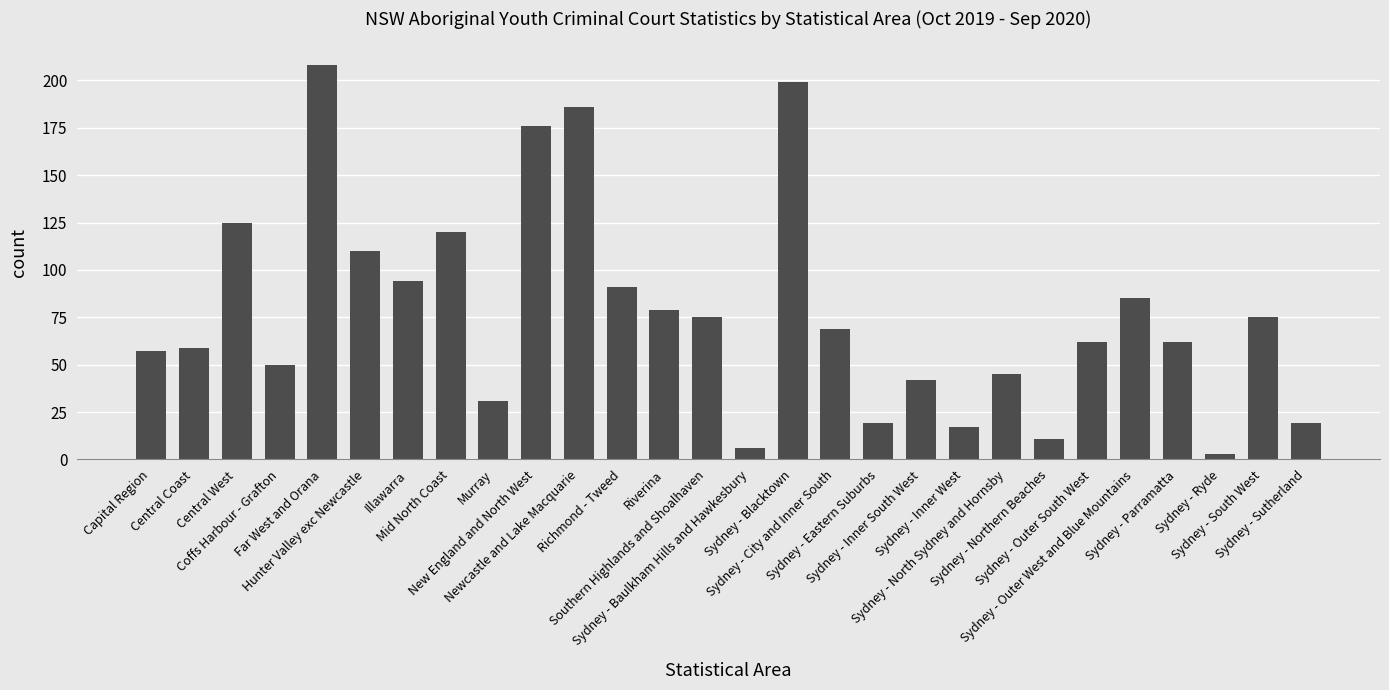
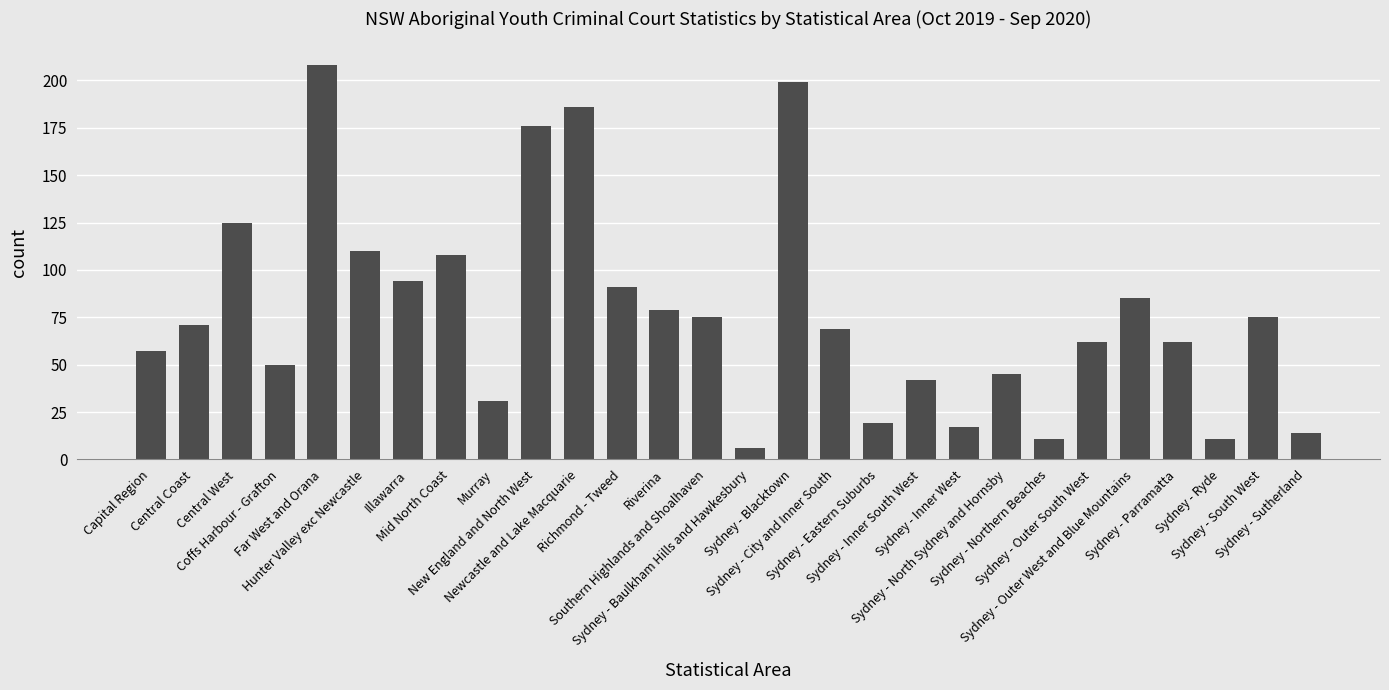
Central Coast: 59 -> 71
Mid North Coast: 120 -> 108
Sydney - Ryde: 3 -> 11
Sydney - Sutherland: 19 -> 14
